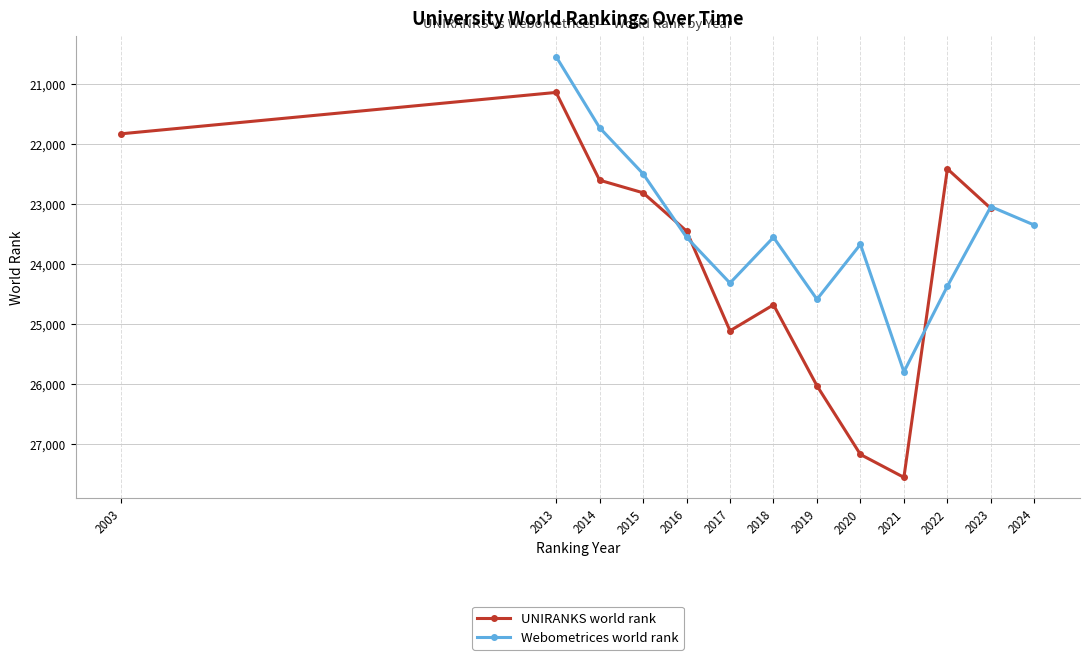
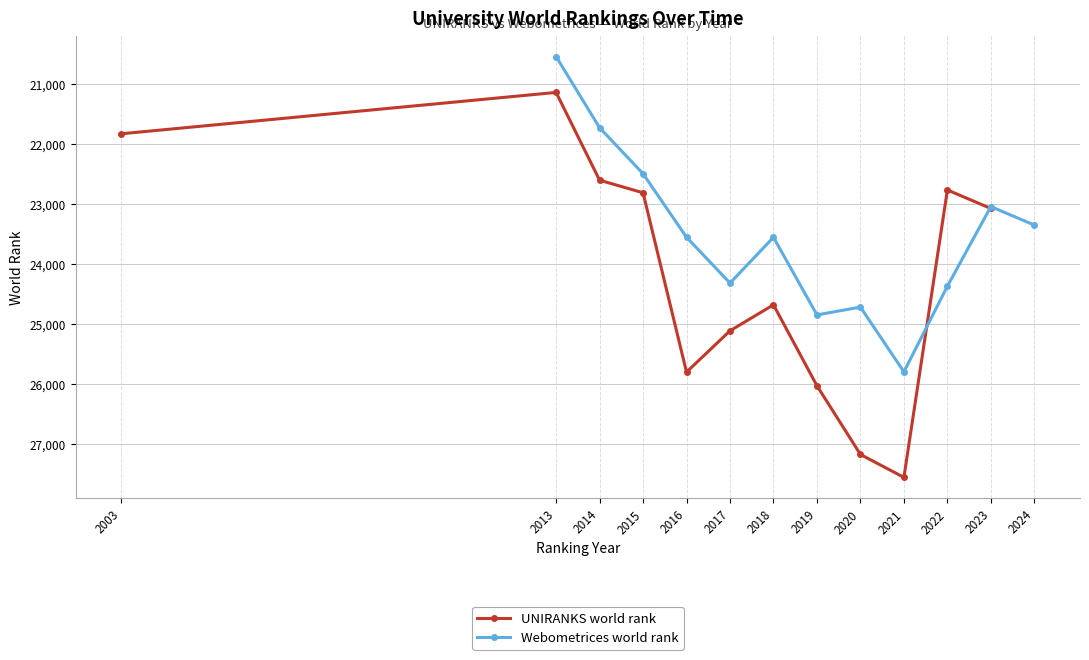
UNIRANKS world rank, 2016: 23,400 -> 25,800
Webometrices world rank, 2019: 24,600 -> 24,800
Webometrices world rank, 2020: 23,700 -> 24,700
UNIRANKS world rank, 2022: 22,400 -> 22,800
